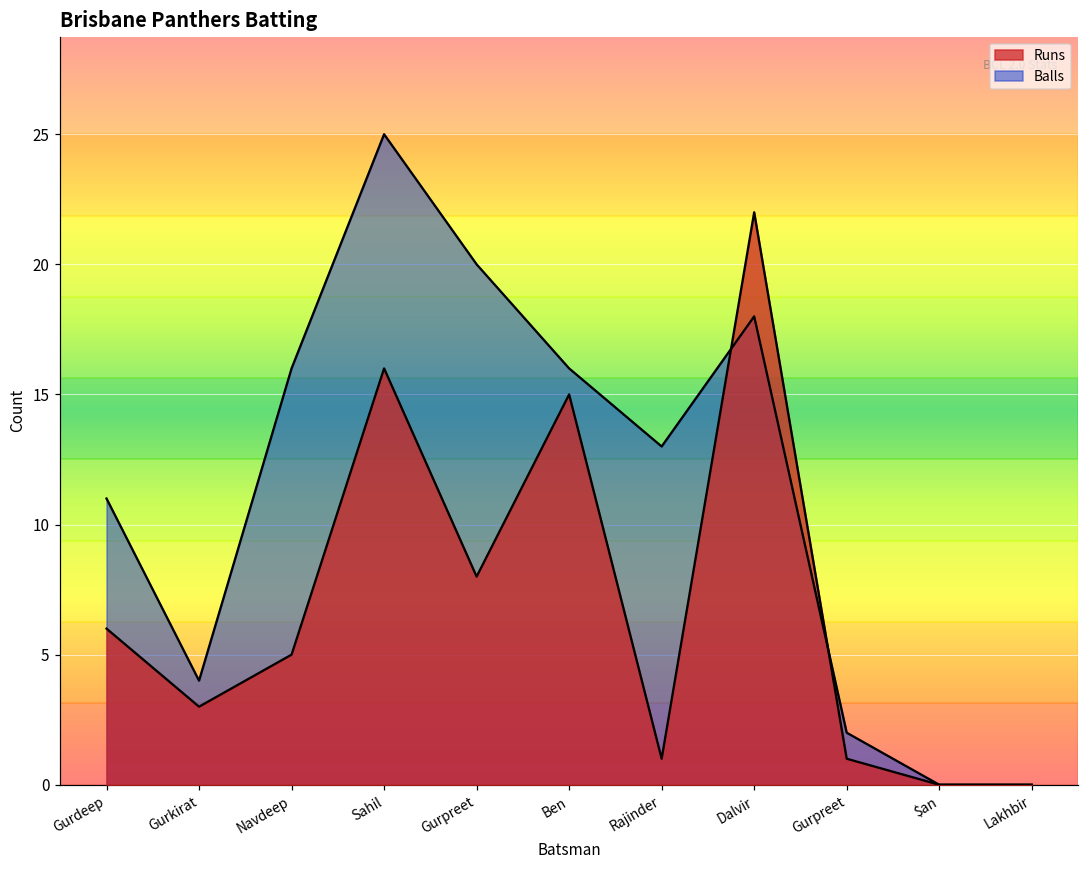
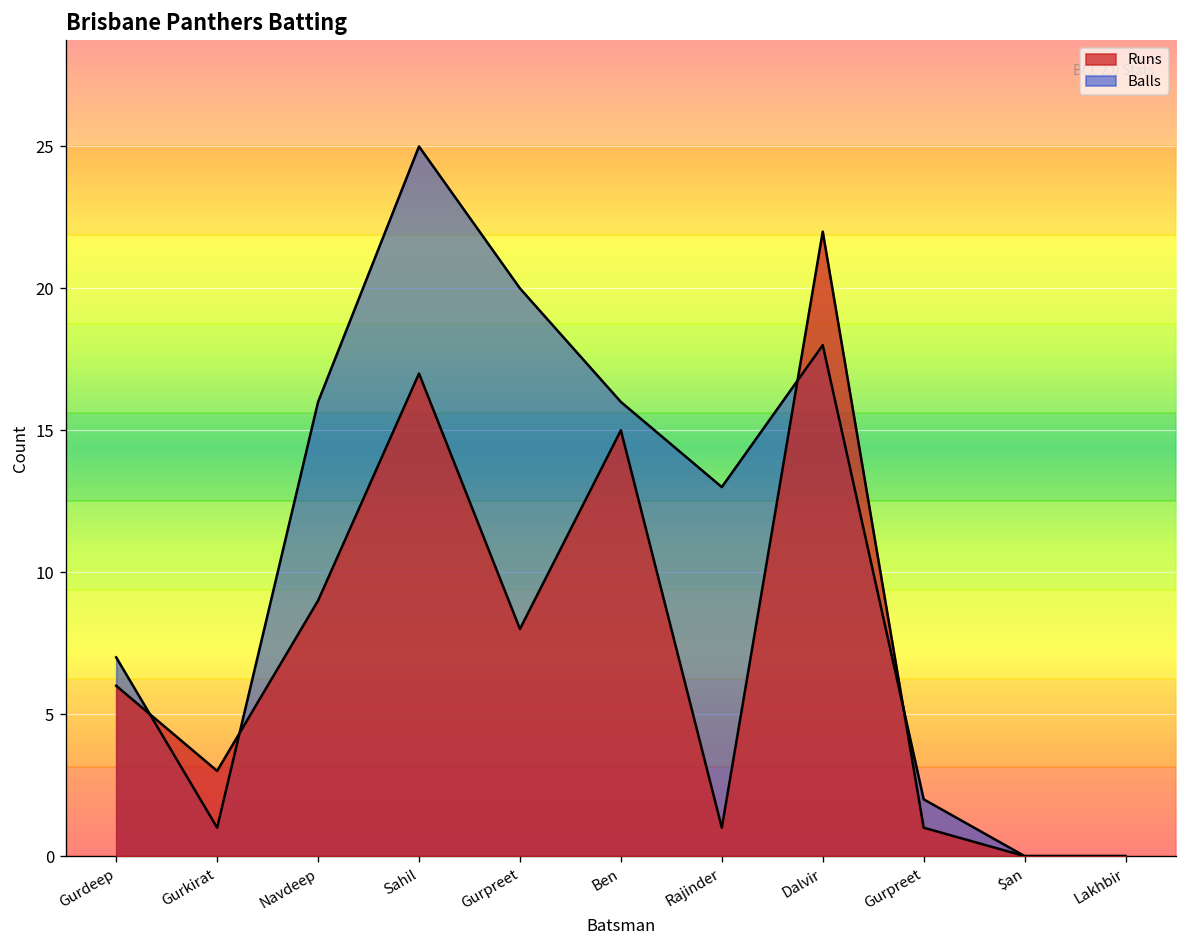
Balls, Gurdeep: 11 -> 7
Balls, Gurkirat: 4 -> 1
Runs, Navdeep: 5 -> 9
Runs, Sahil: 16 -> 17
